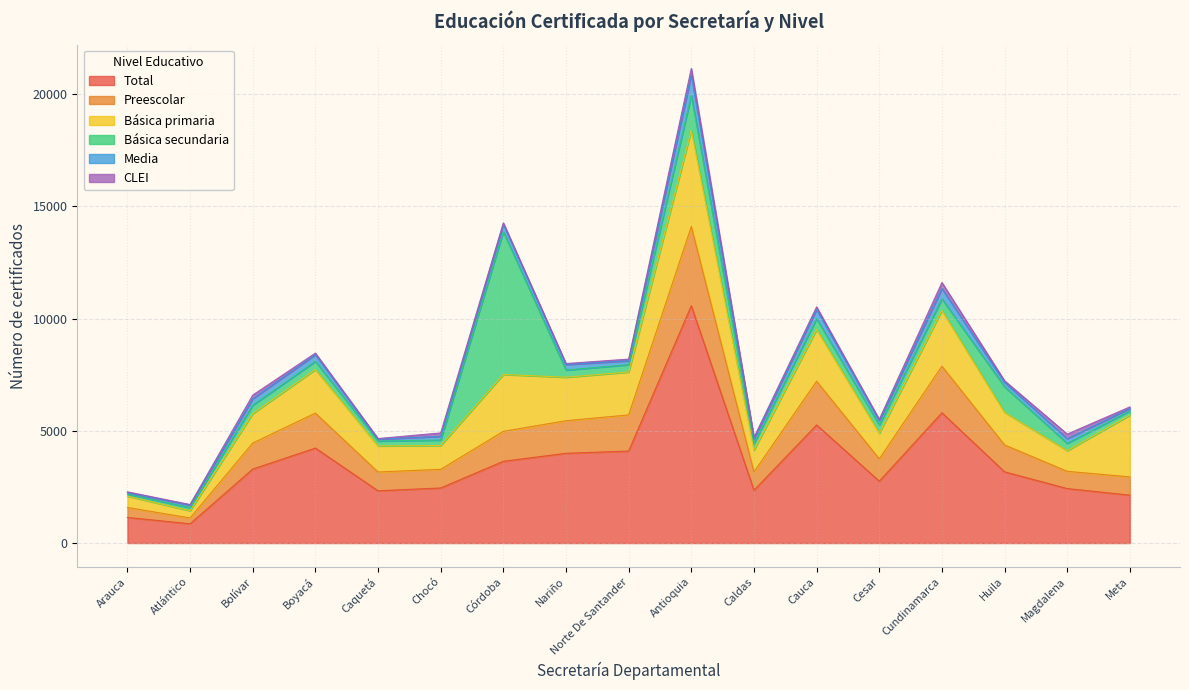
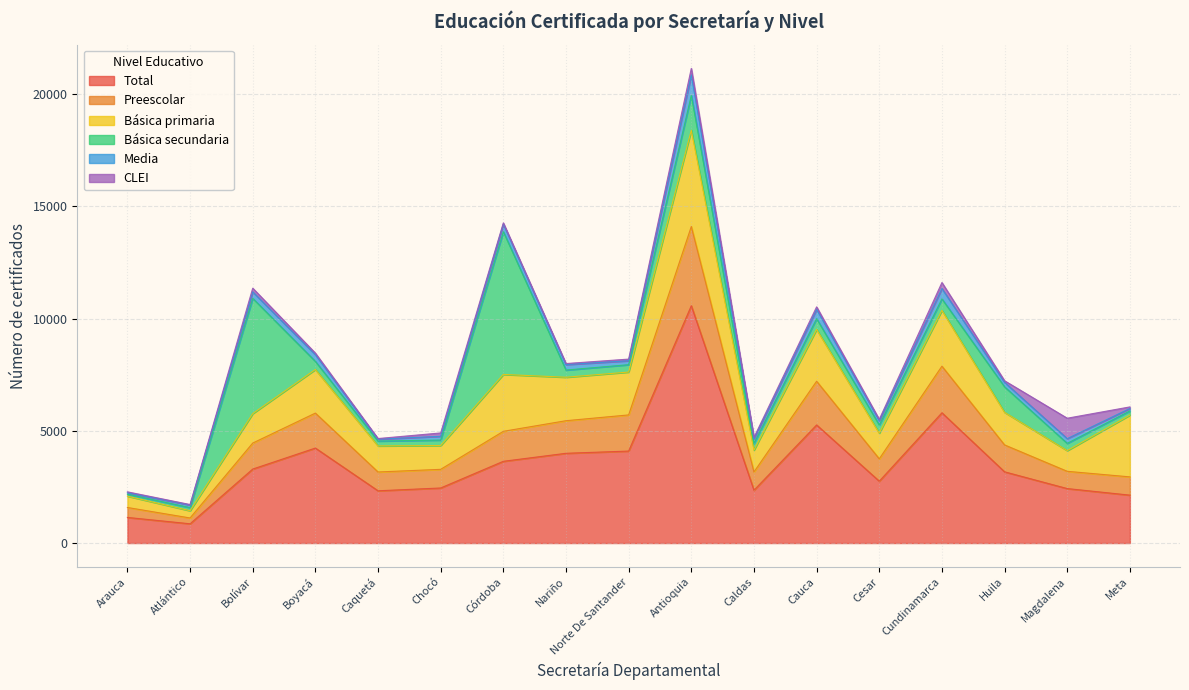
Básica secundaria, Bolívar: 400 -> 5100
CLEI, Magdalena: 200 -> 900
